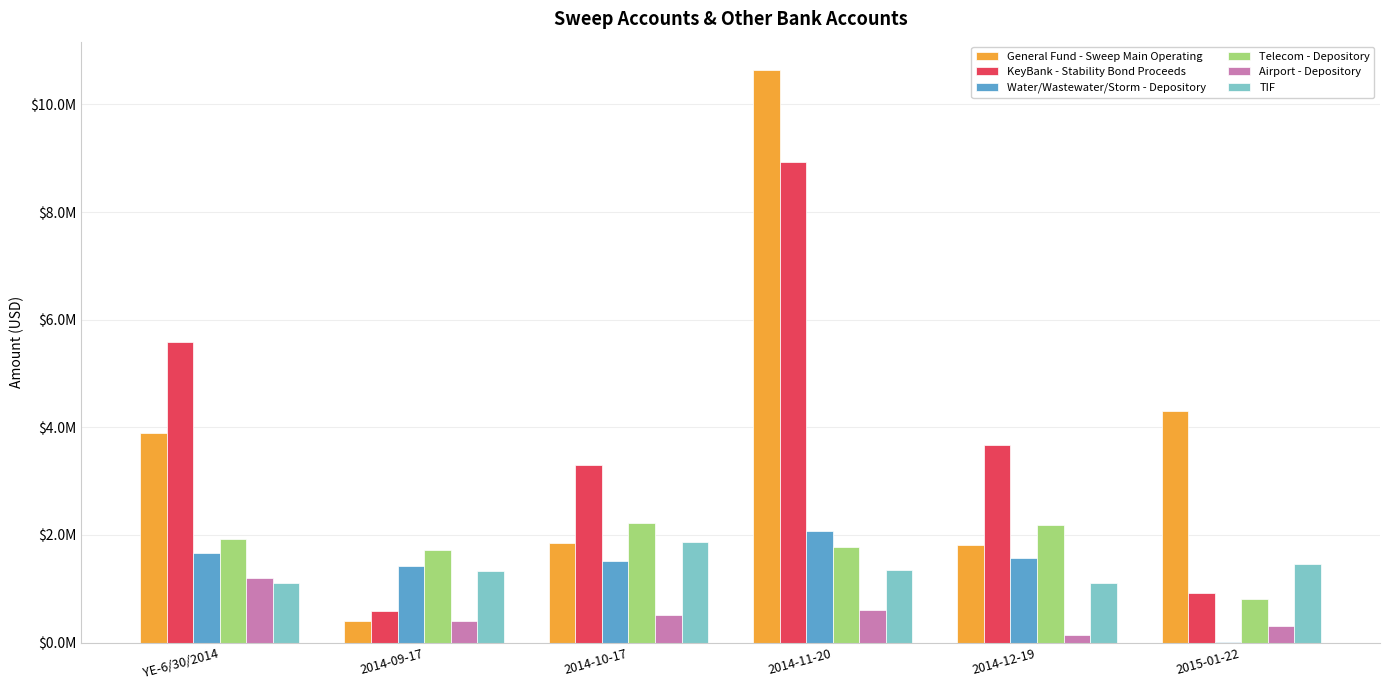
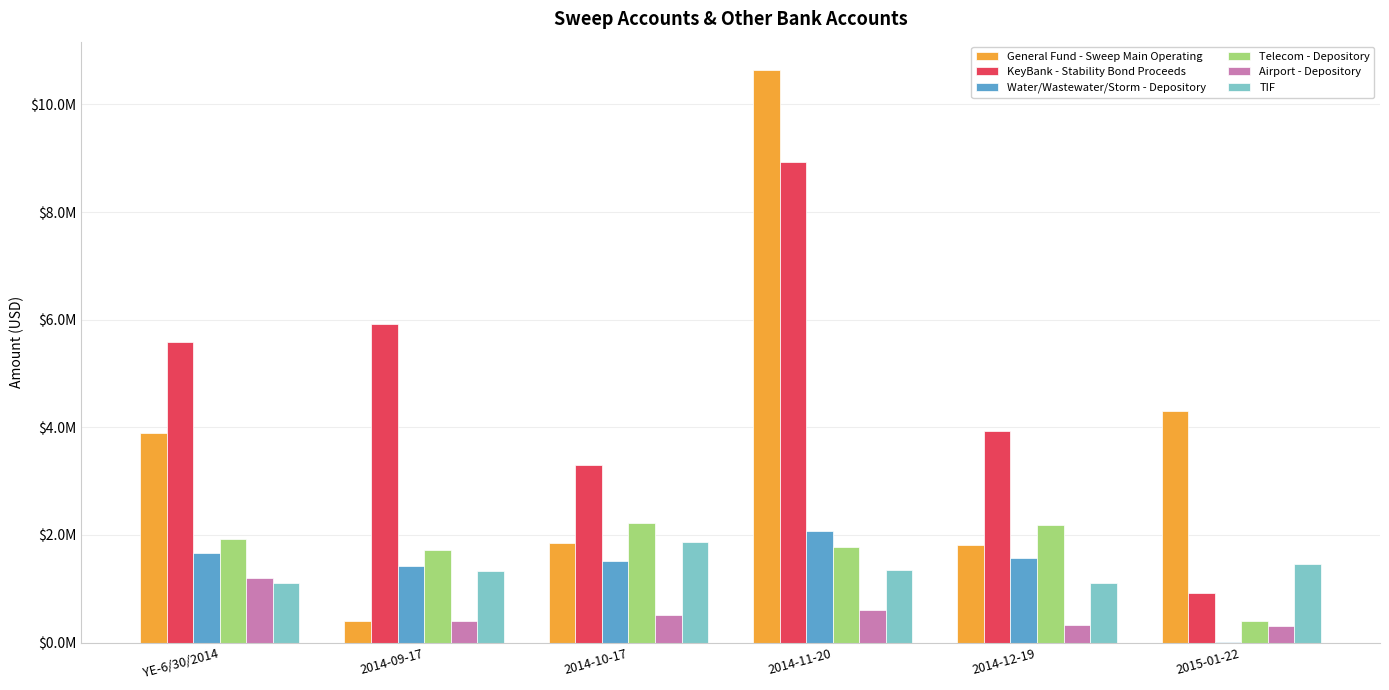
KeyBank - Stability Bond Proceeds, 2014-09-17: $600000 -> $5900000
KeyBank - Stability Bond Proceeds, 2014-12-19: $3700000 -> $3900000
Airport - Depository, 2014-12-19: $100000 -> $300000
Telecom - Depository, 2015-01-22: $800000 -> $400000
